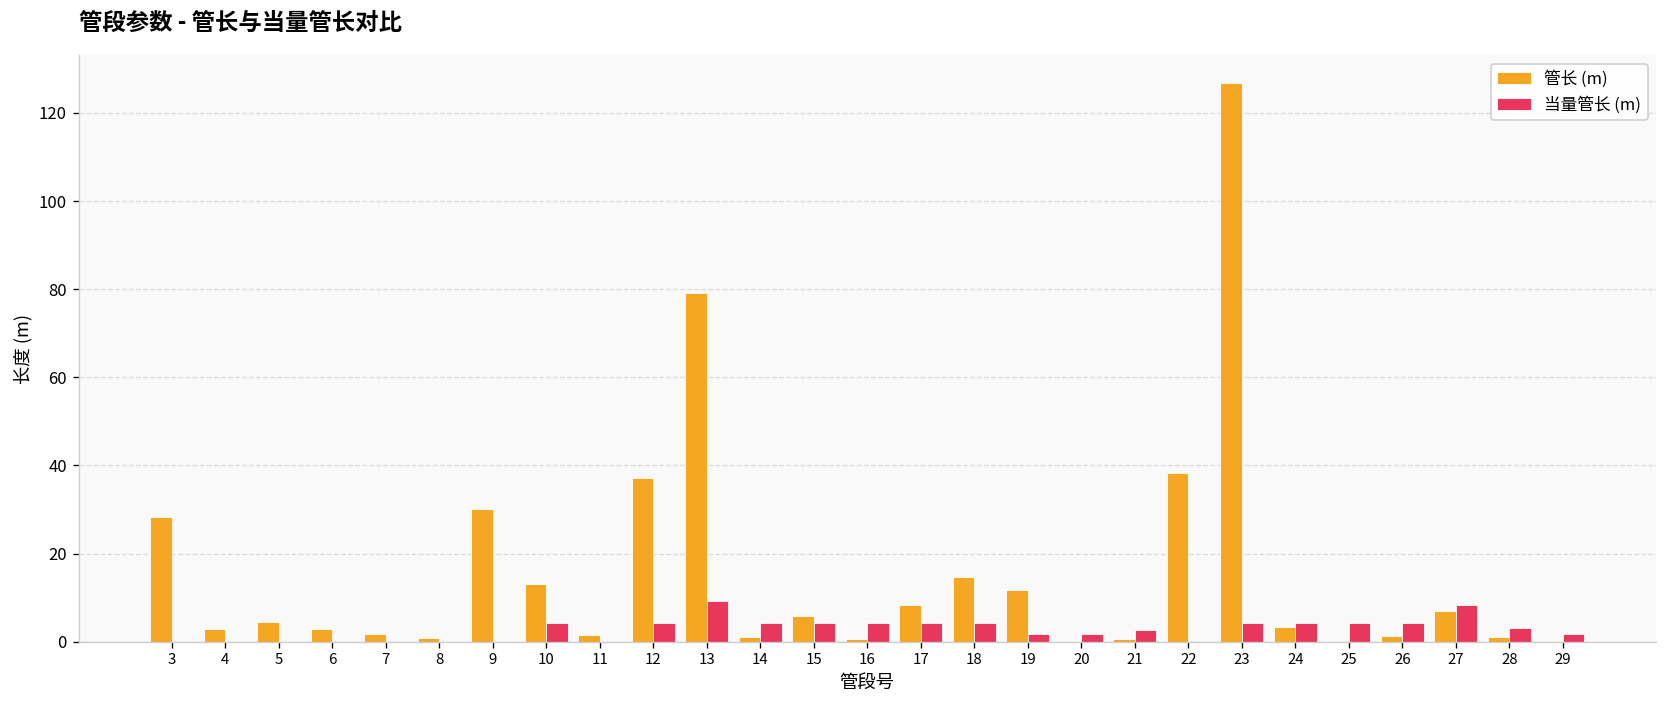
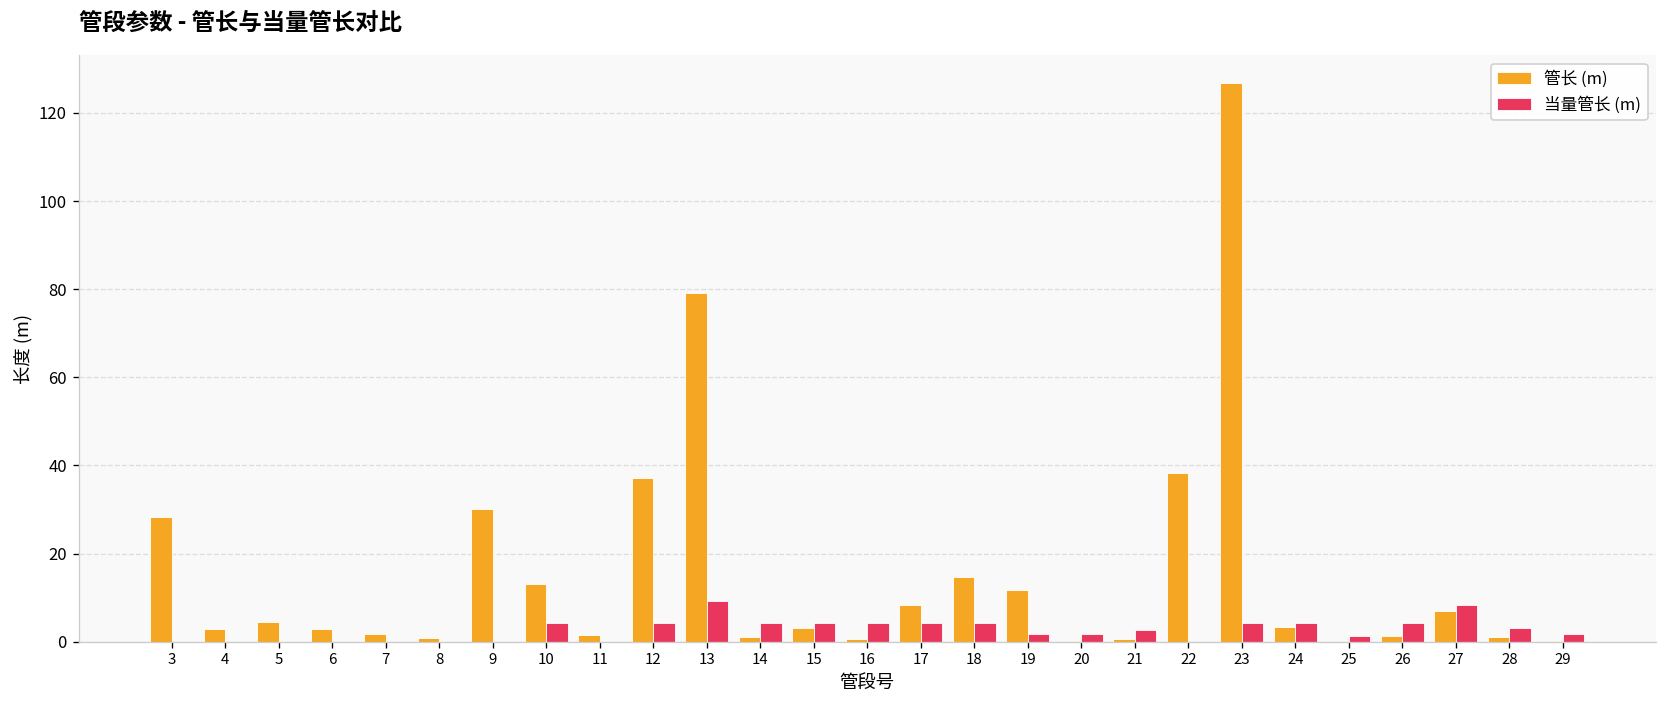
管长 (m), 15: 6 -> 3
当量管长 (m), 25: 4 -> 1
